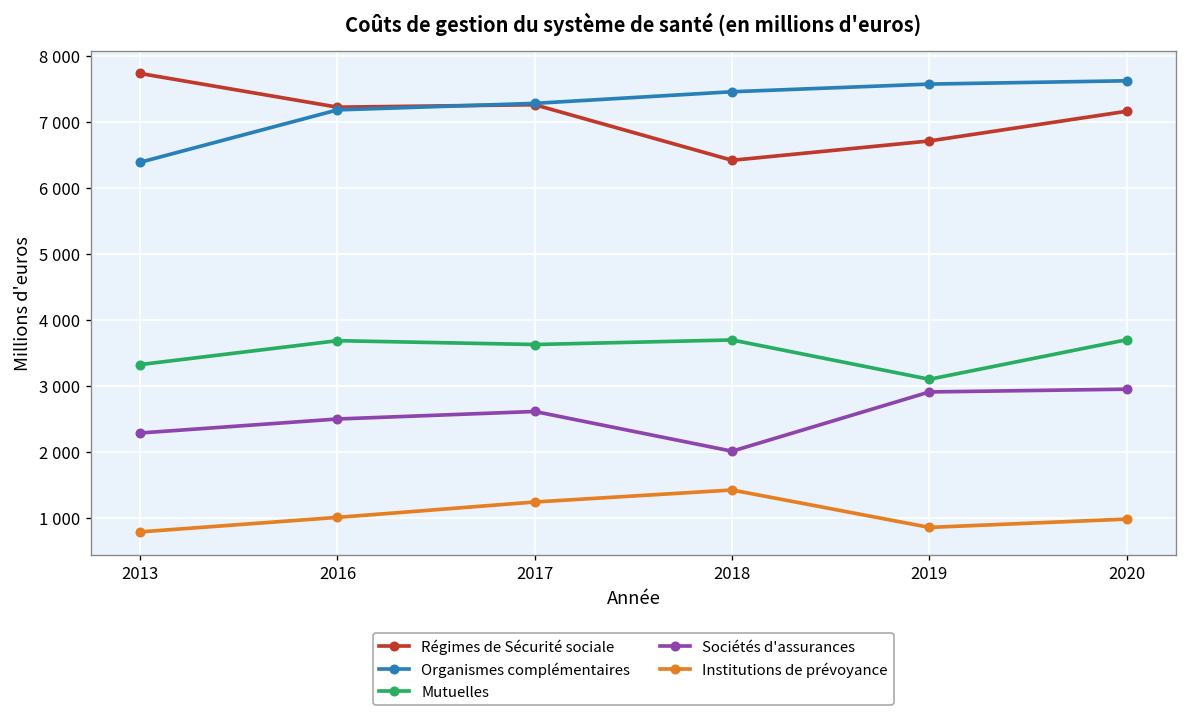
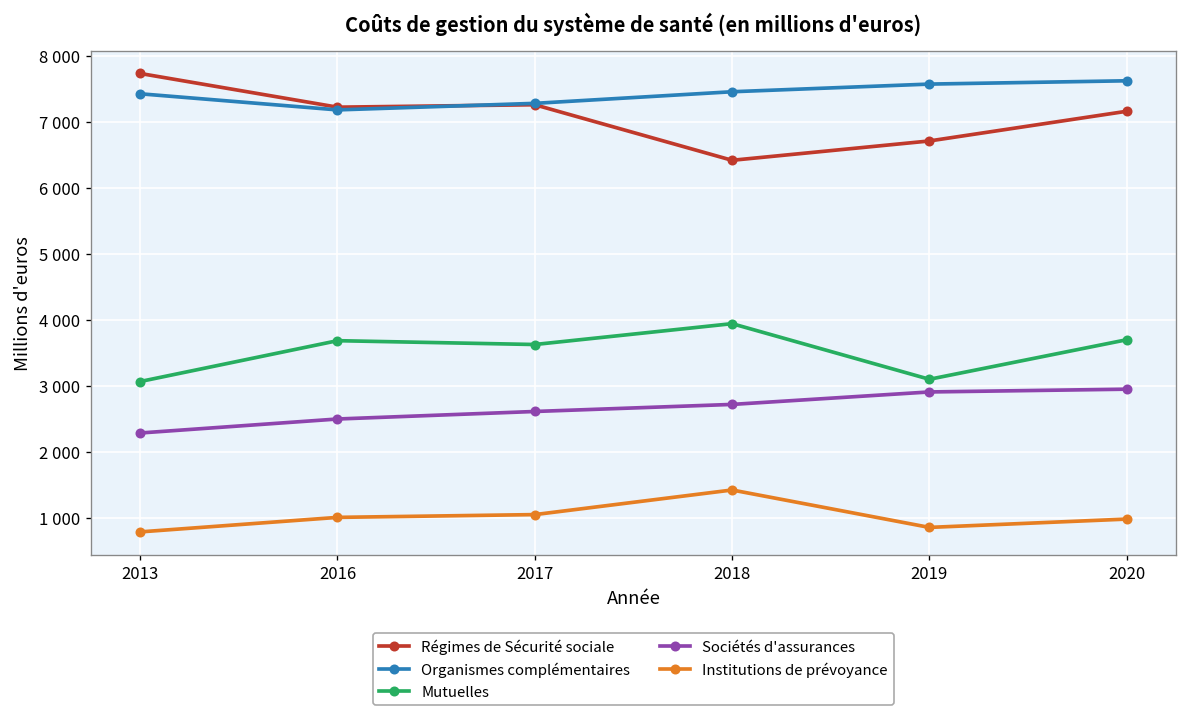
Organismes complémentaires, 2013: 6400 -> 7400
Mutuelles, 2013: 3300 -> 3100
Institutions de prévoyance, 2017: 1200 -> 1000
Mutuelles, 2018: 3700 -> 3900
Sociétés d'assurances, 2018: 2000 -> 2700
